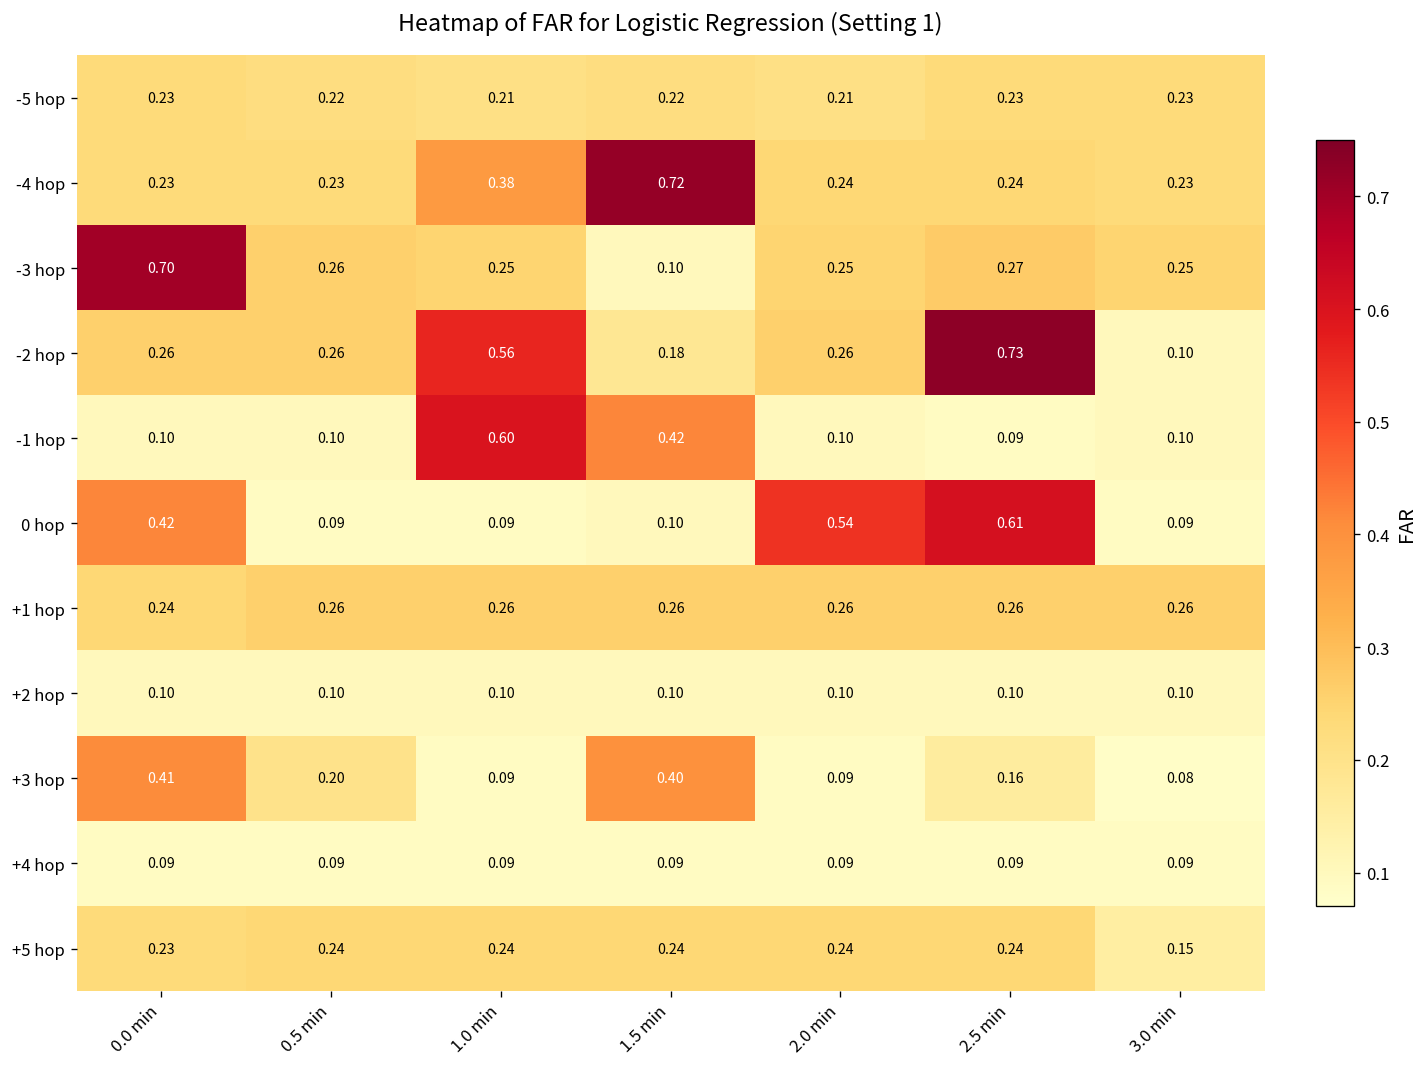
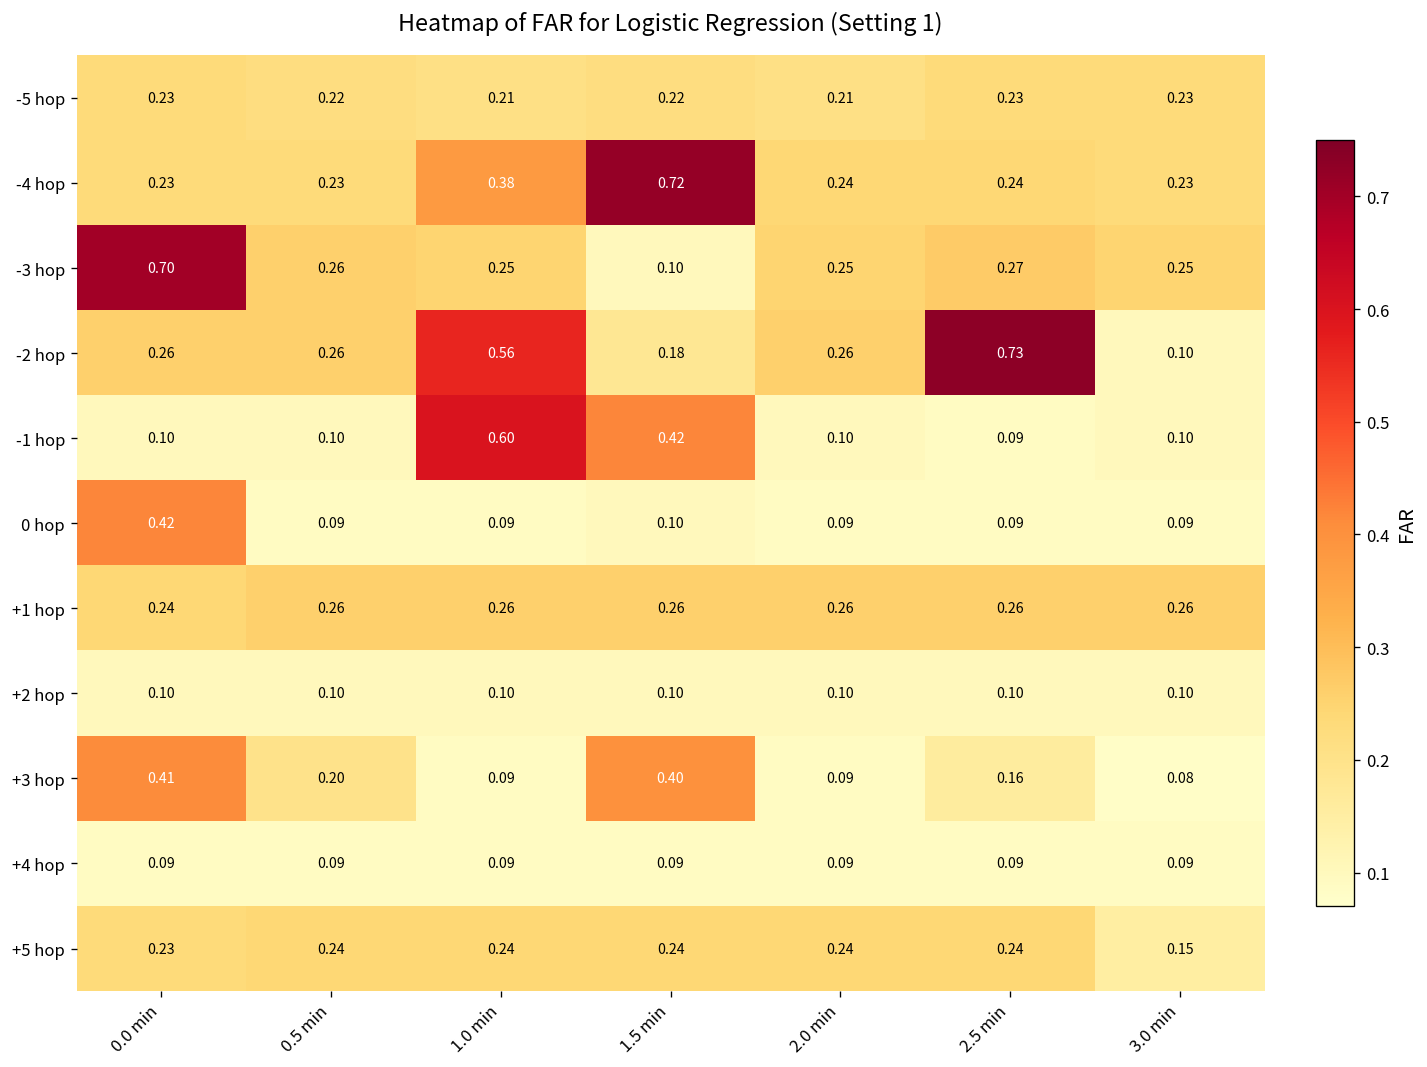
0 hop, 2.0 min: 0.54 -> 0.09
0 hop, 2.5 min: 0.61 -> 0.09
